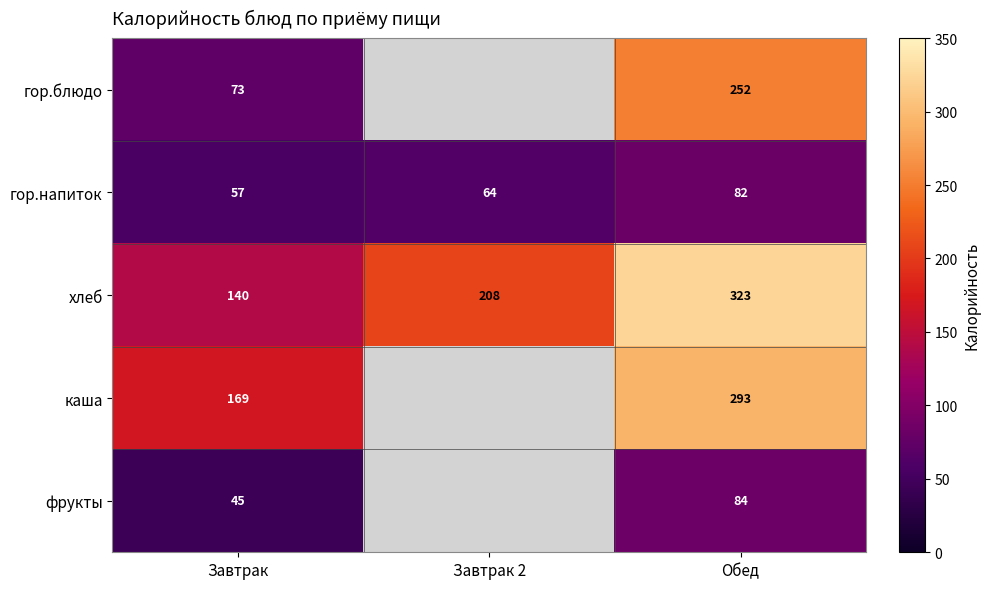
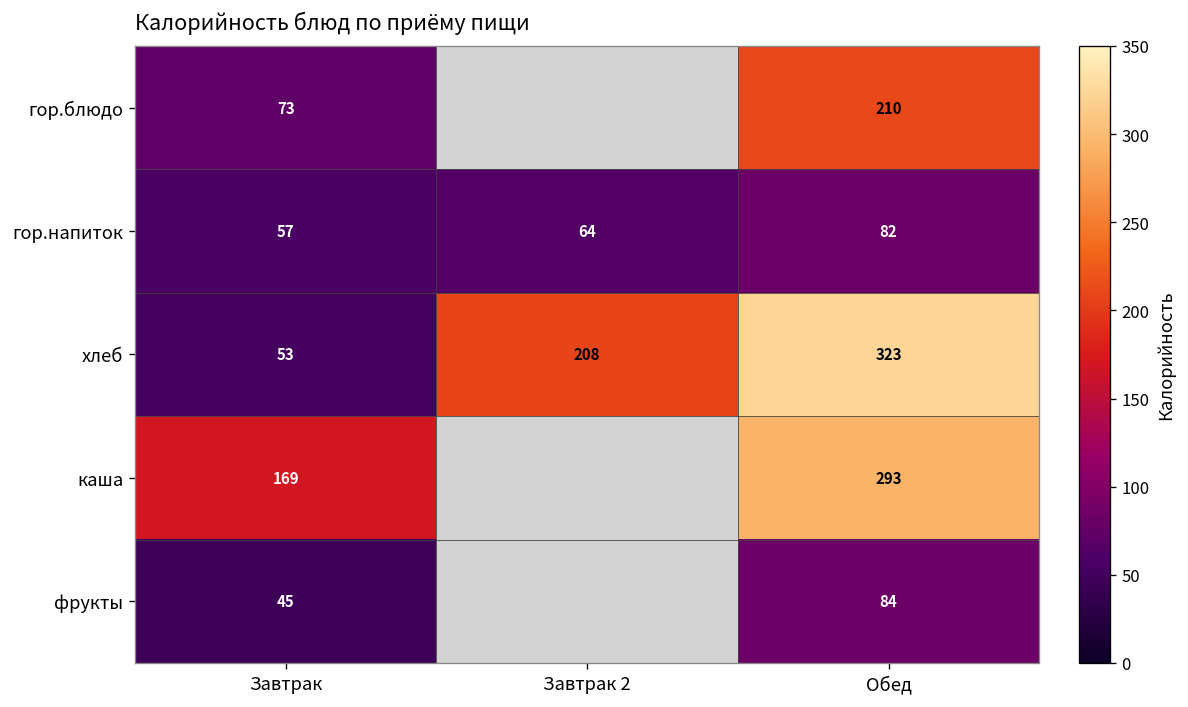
гор.блюдо, Обед: 252 -> 210
хлеб, Завтрак: 140 -> 53
